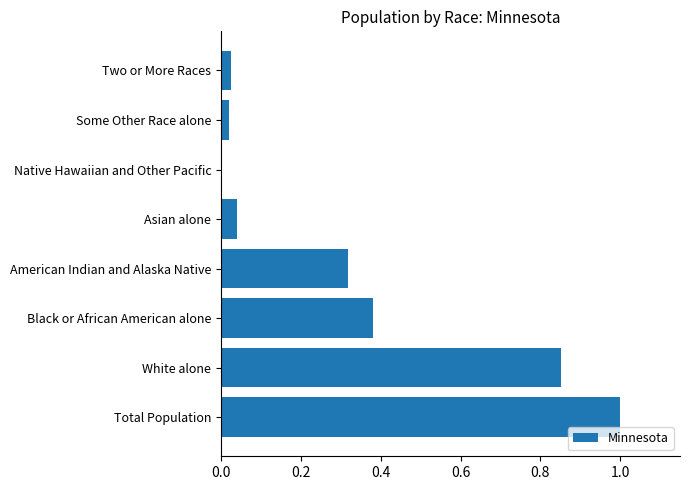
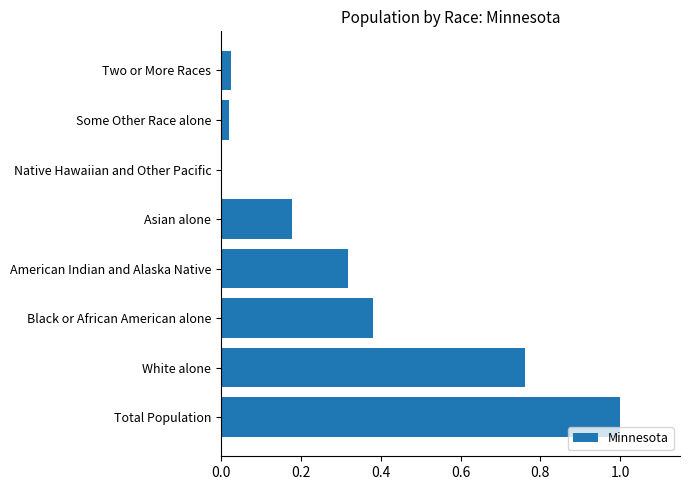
Asian alone: 0.04 -> 0.18
White alone: 0.85 -> 0.76
